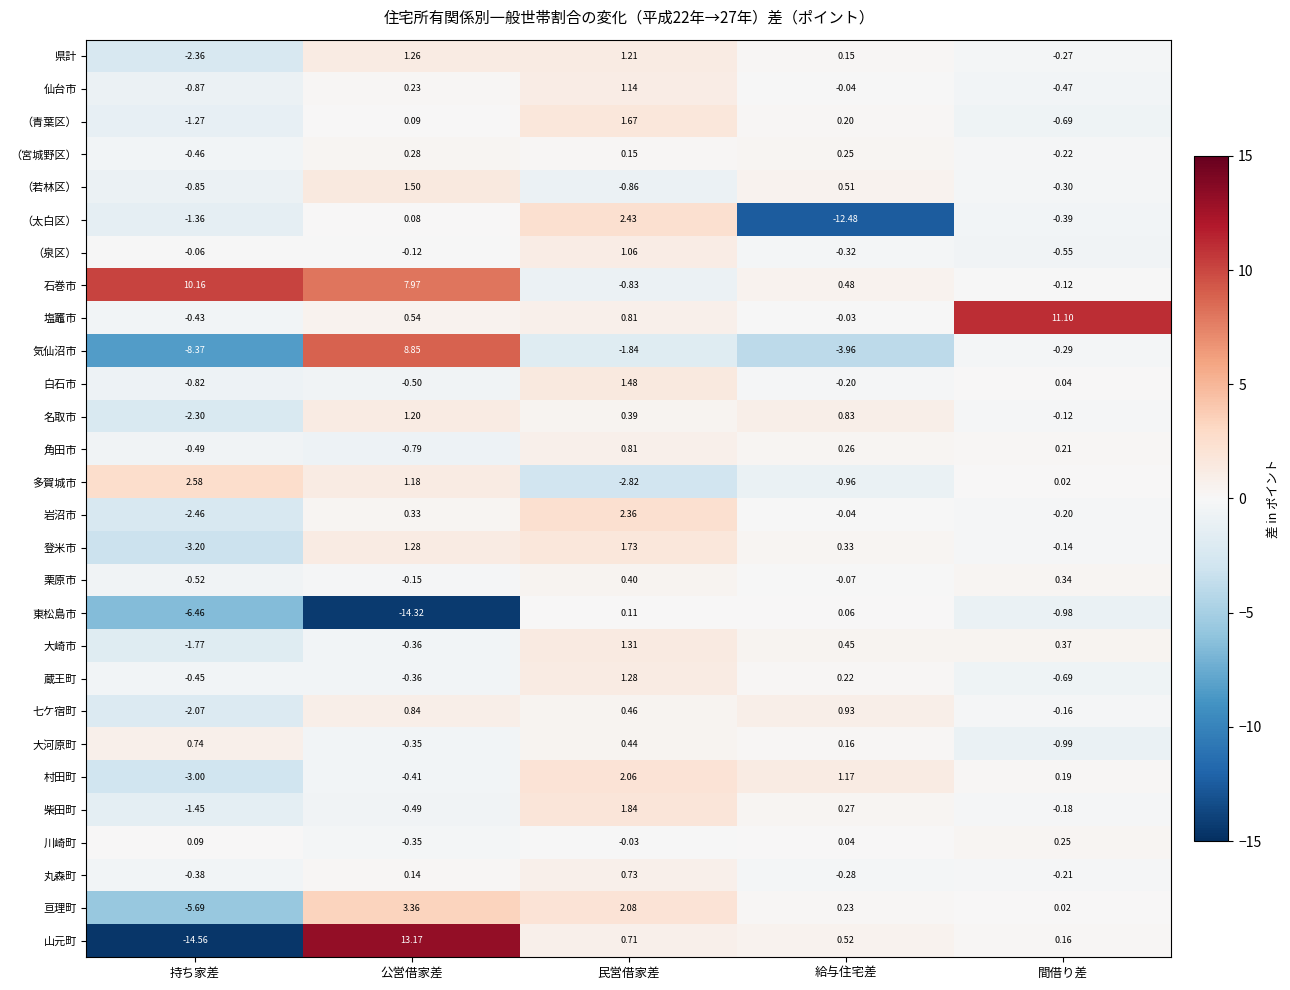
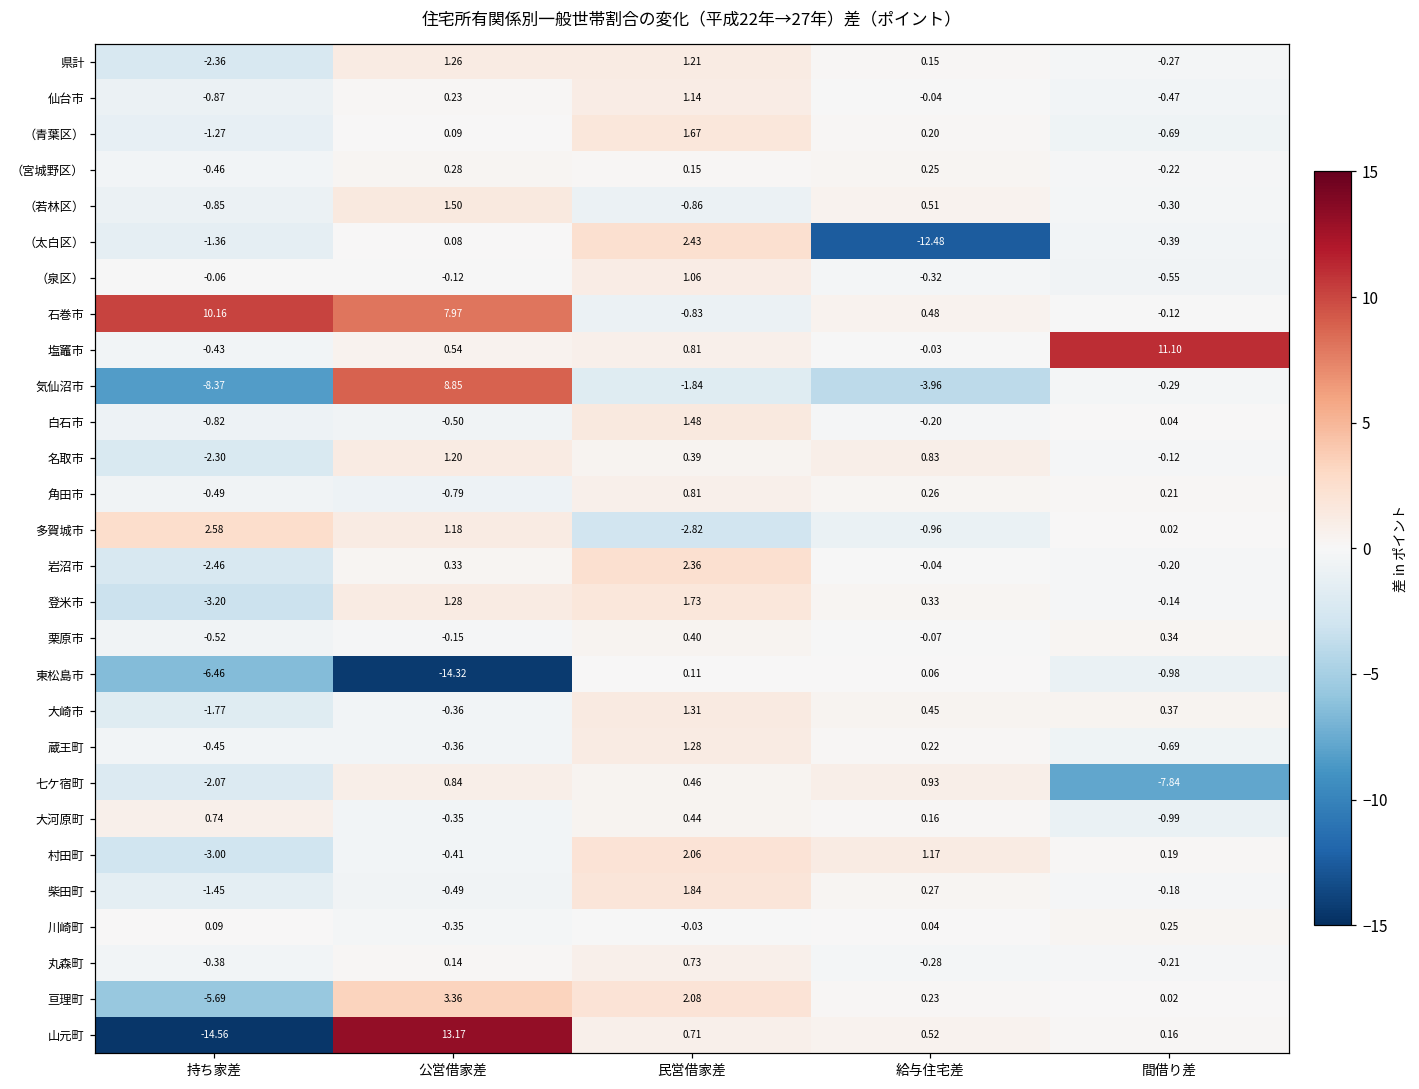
七ケ宿町, 間借り差: -0.16 -> -7.84
